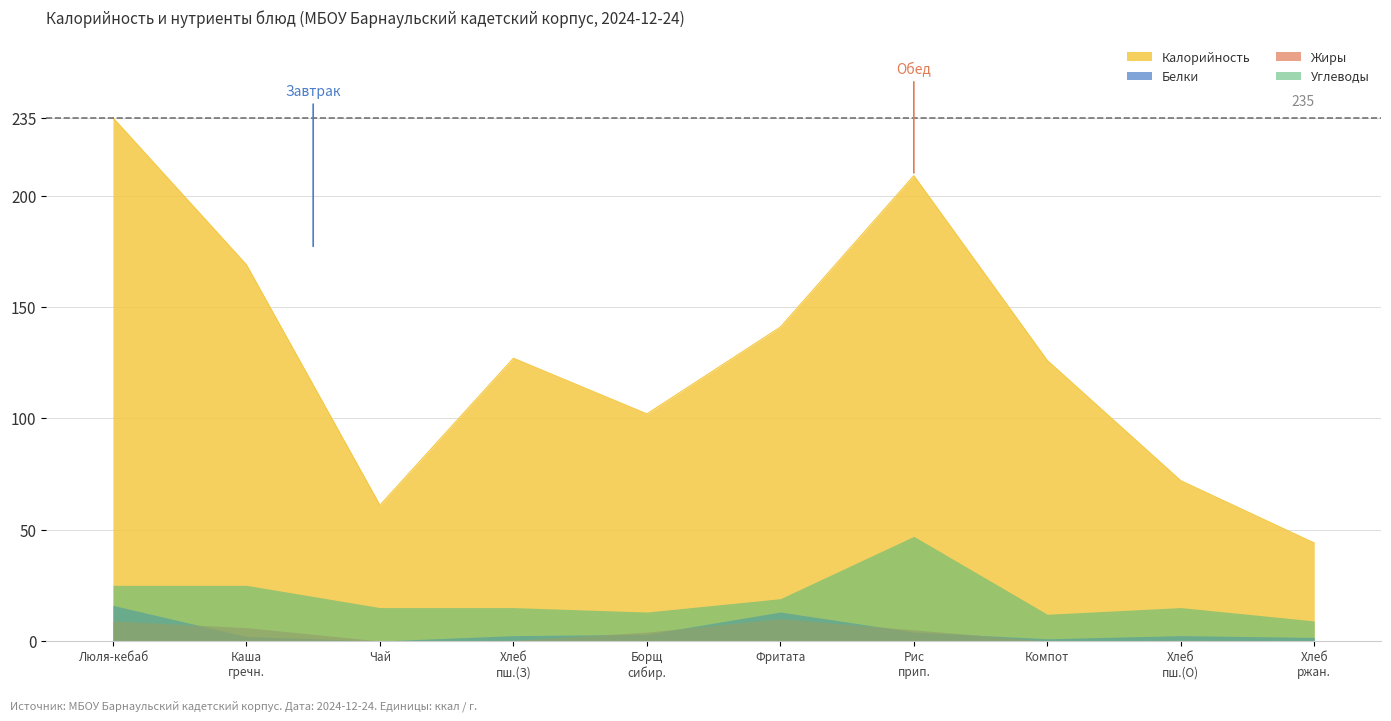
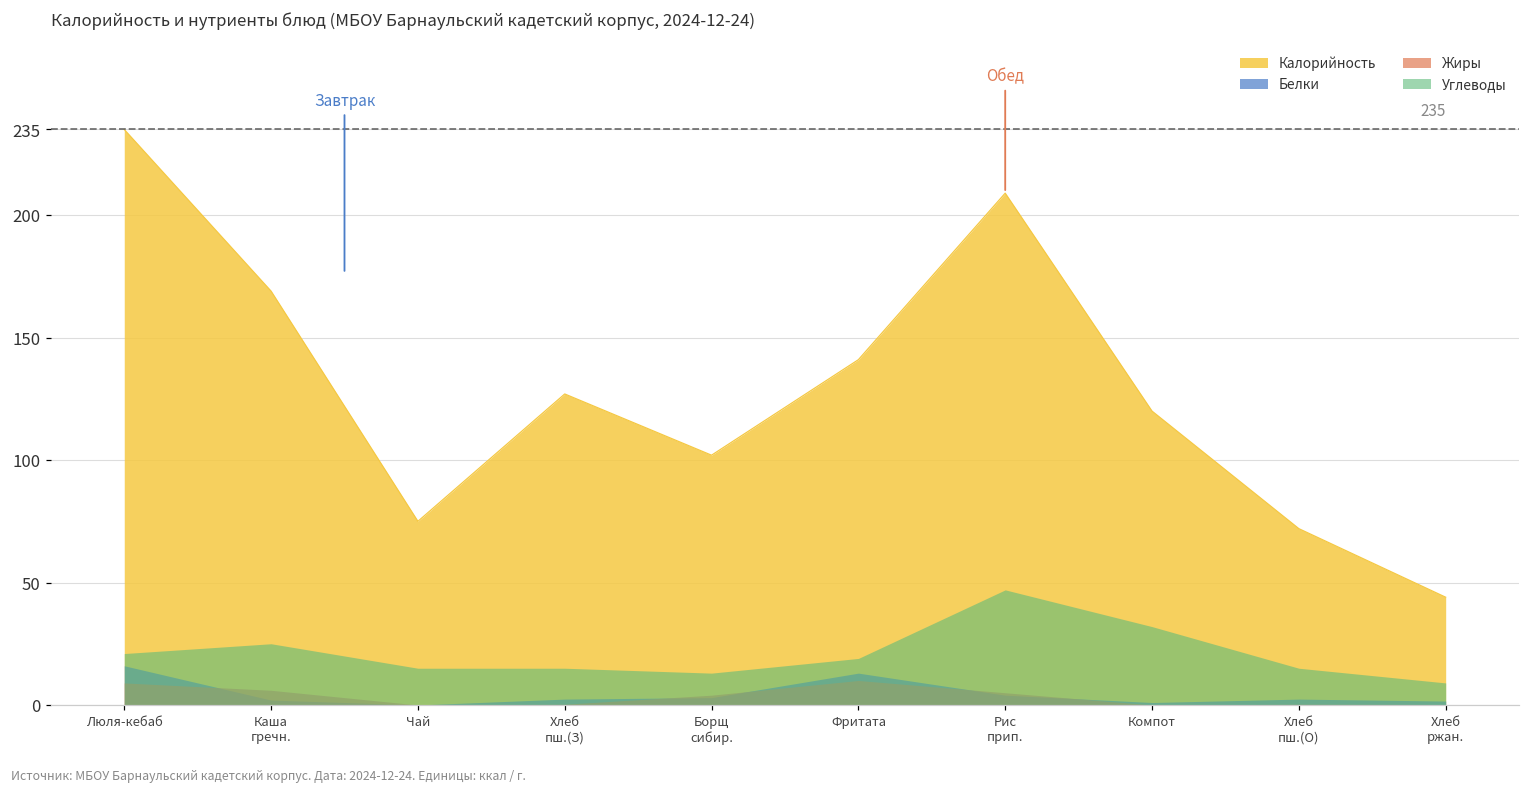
Углеводы, Люля-кебаб: 25 -> 21
Калорийность, Чай: 61 -> 75
Калорийность, Компот: 126 -> 120
Углеводы, Компот: 12 -> 32
